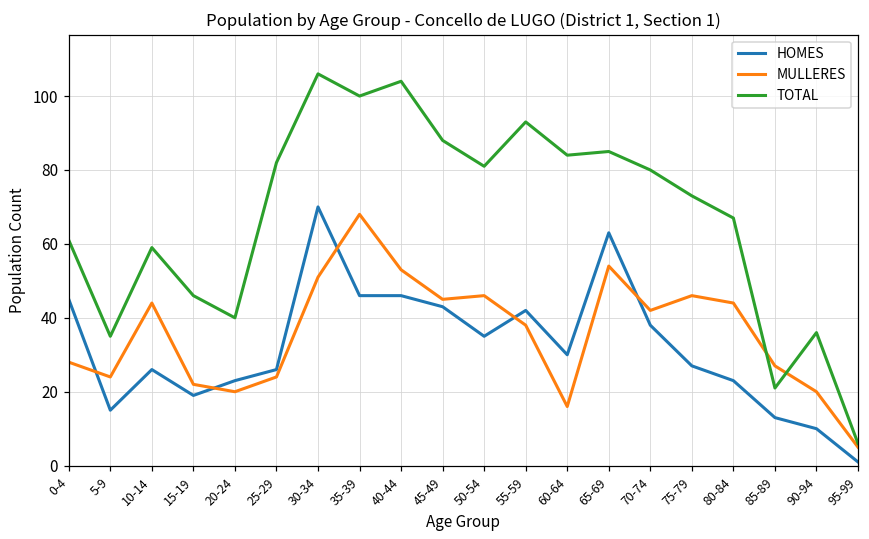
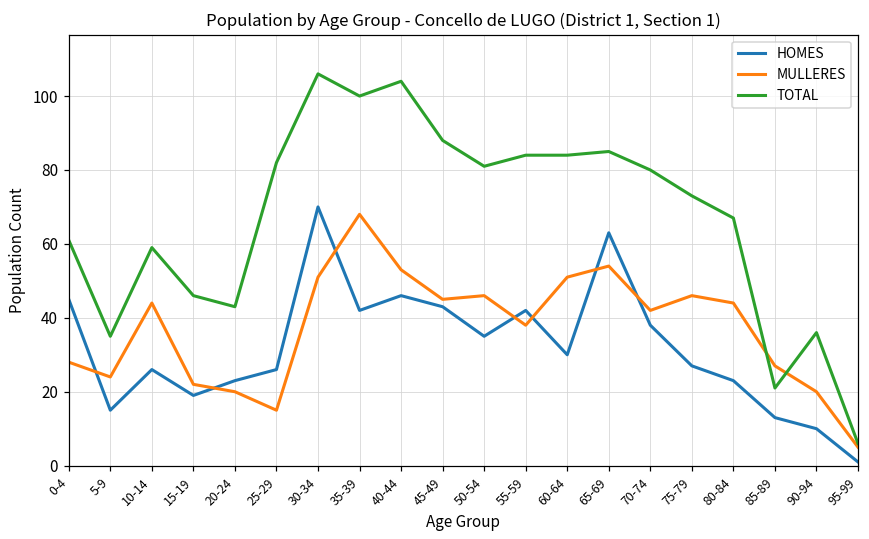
TOTAL, 20-24: 40 -> 43
MULLERES, 25-29: 24 -> 15
HOMES, 35-39: 46 -> 42
TOTAL, 55-59: 93 -> 84
MULLERES, 60-64: 16 -> 51
